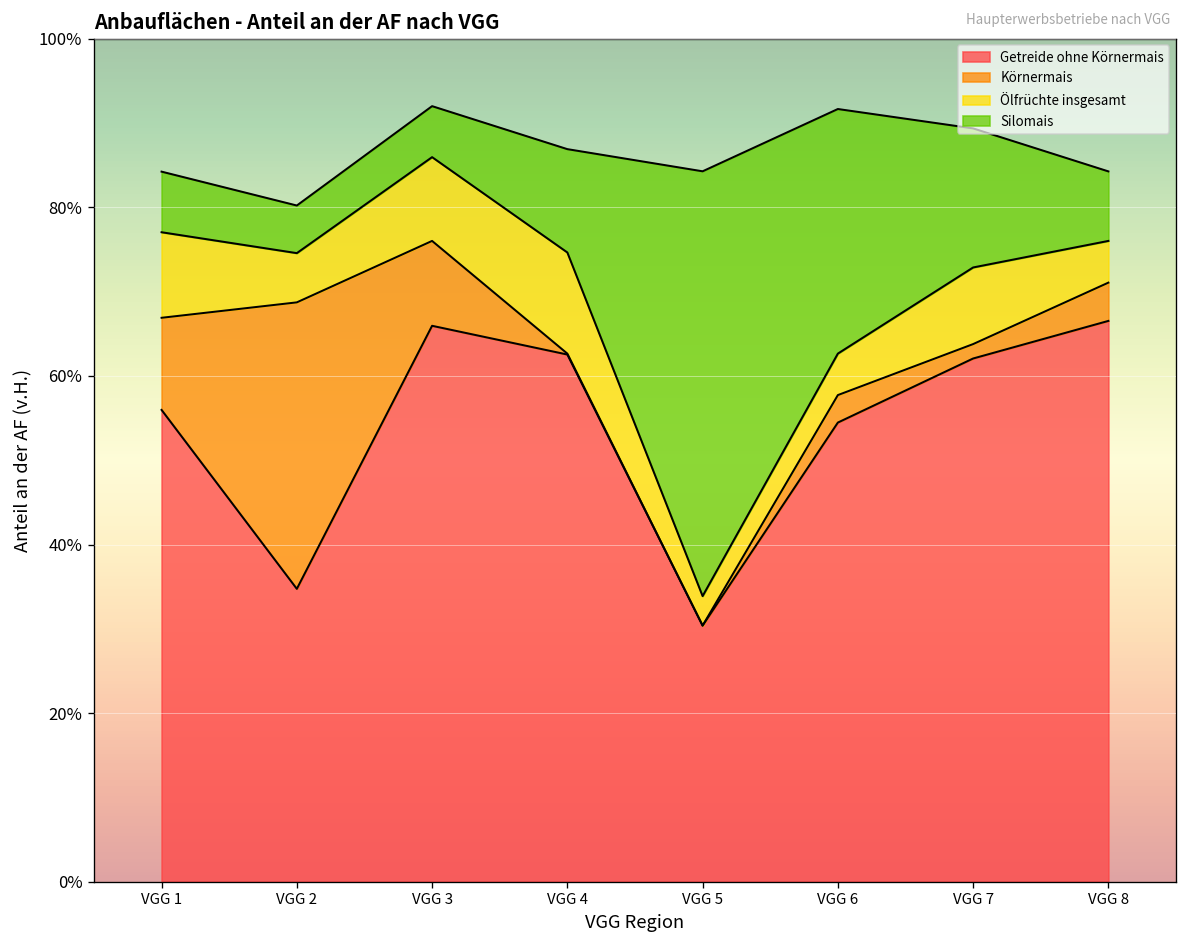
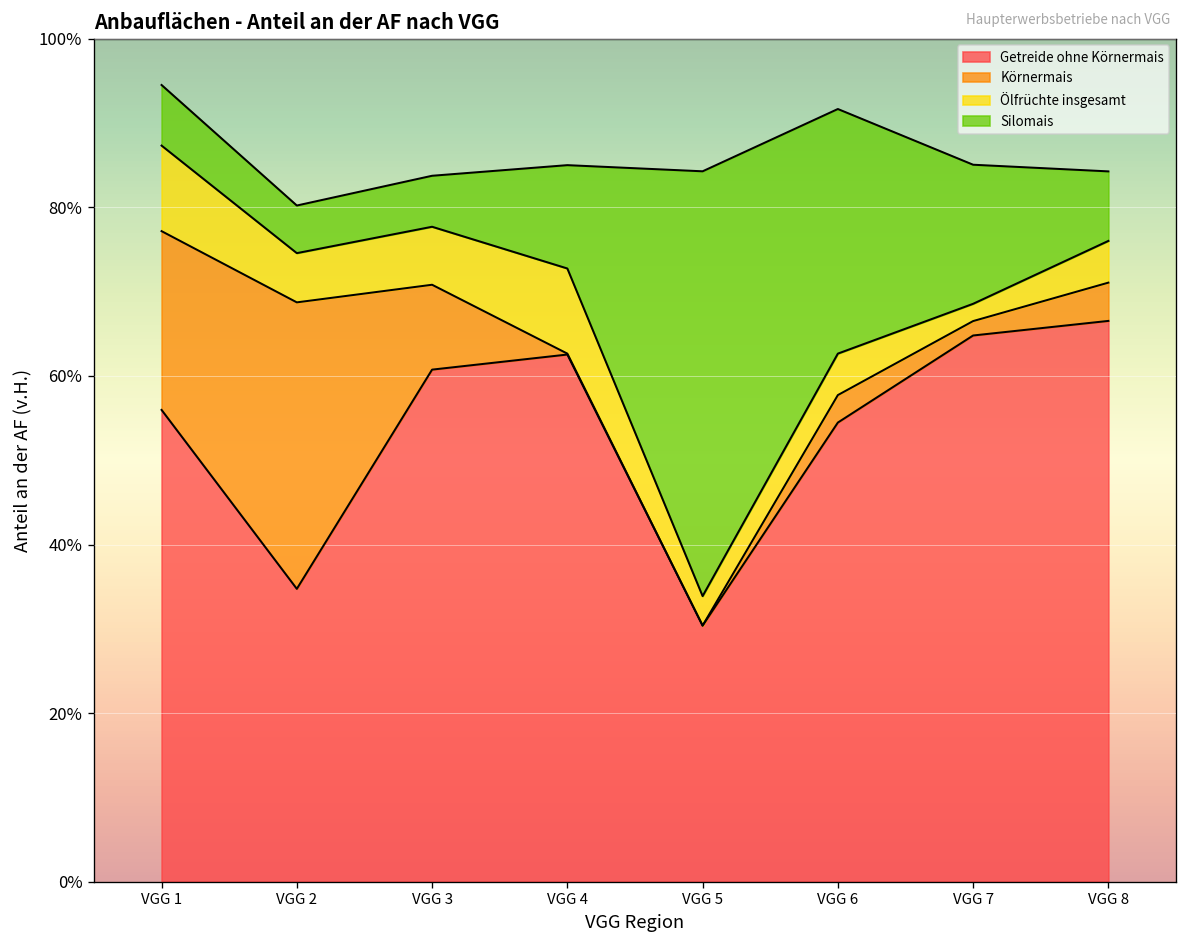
Körnermais, VGG 1: 11% -> 21%
Getreide ohne Körnermais, VGG 3: 66% -> 61%
Ölfrüchte insgesamt, VGG 3: 10% -> 7%
Ölfrüchte insgesamt, VGG 4: 12% -> 10%
Getreide ohne Körnermais, VGG 7: 62% -> 65%
Ölfrüchte insgesamt, VGG 7: 9% -> 2%
